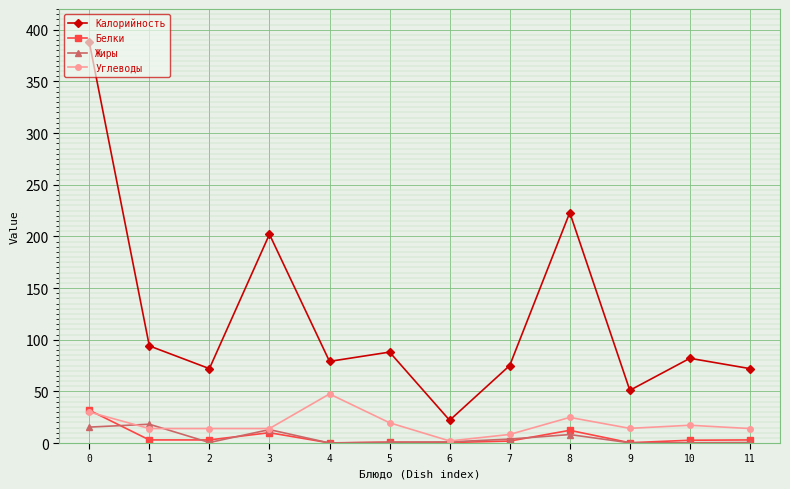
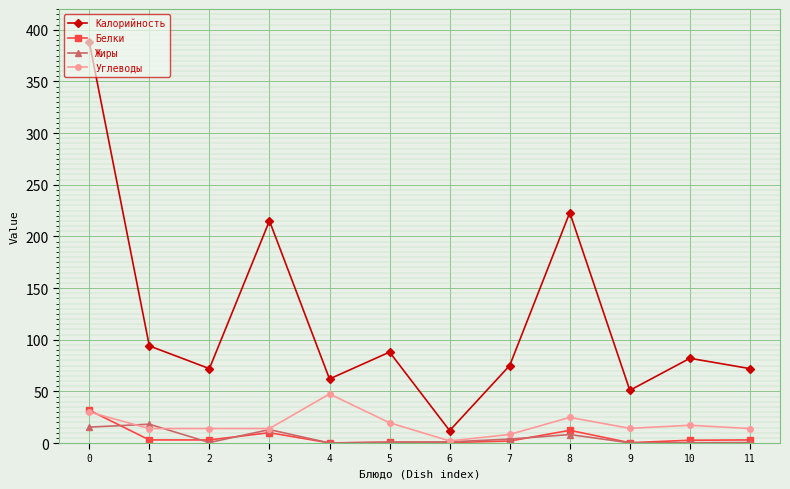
Калорийность, 3: 202 -> 215
Калорийность, 4: 79 -> 62
Калорийность, 6: 22 -> 12
